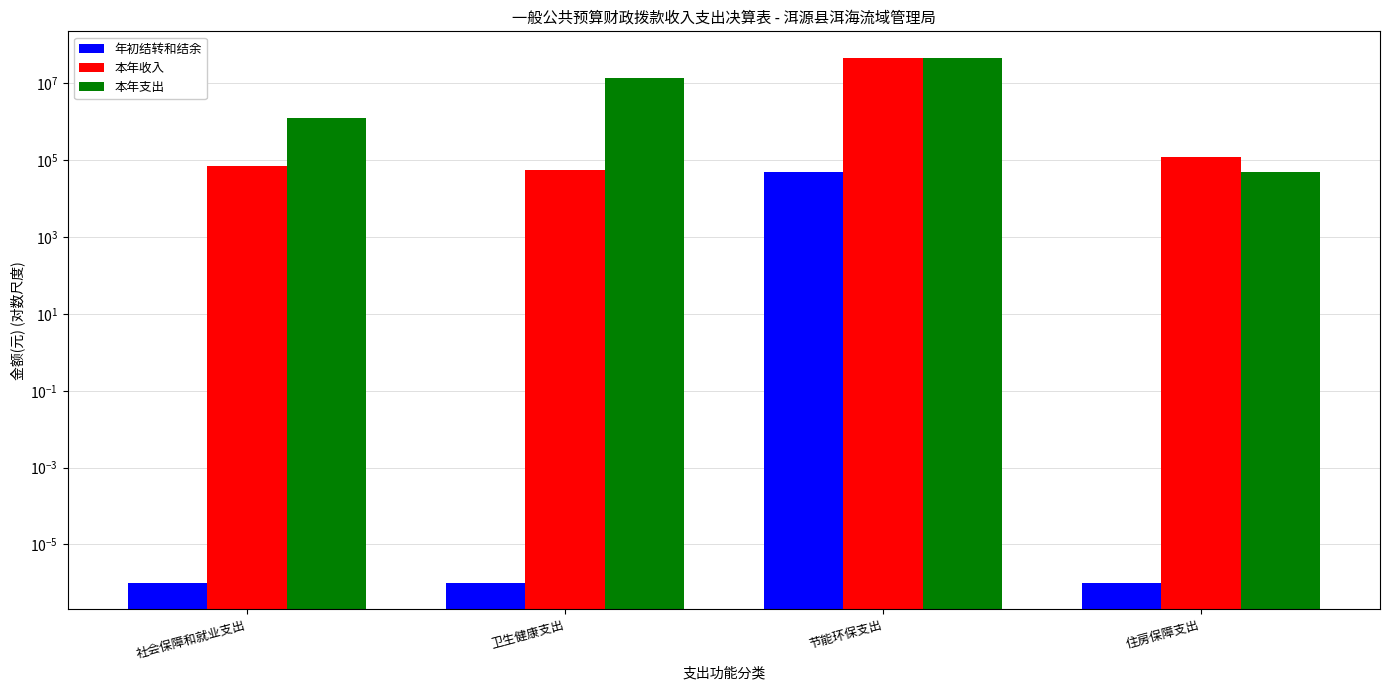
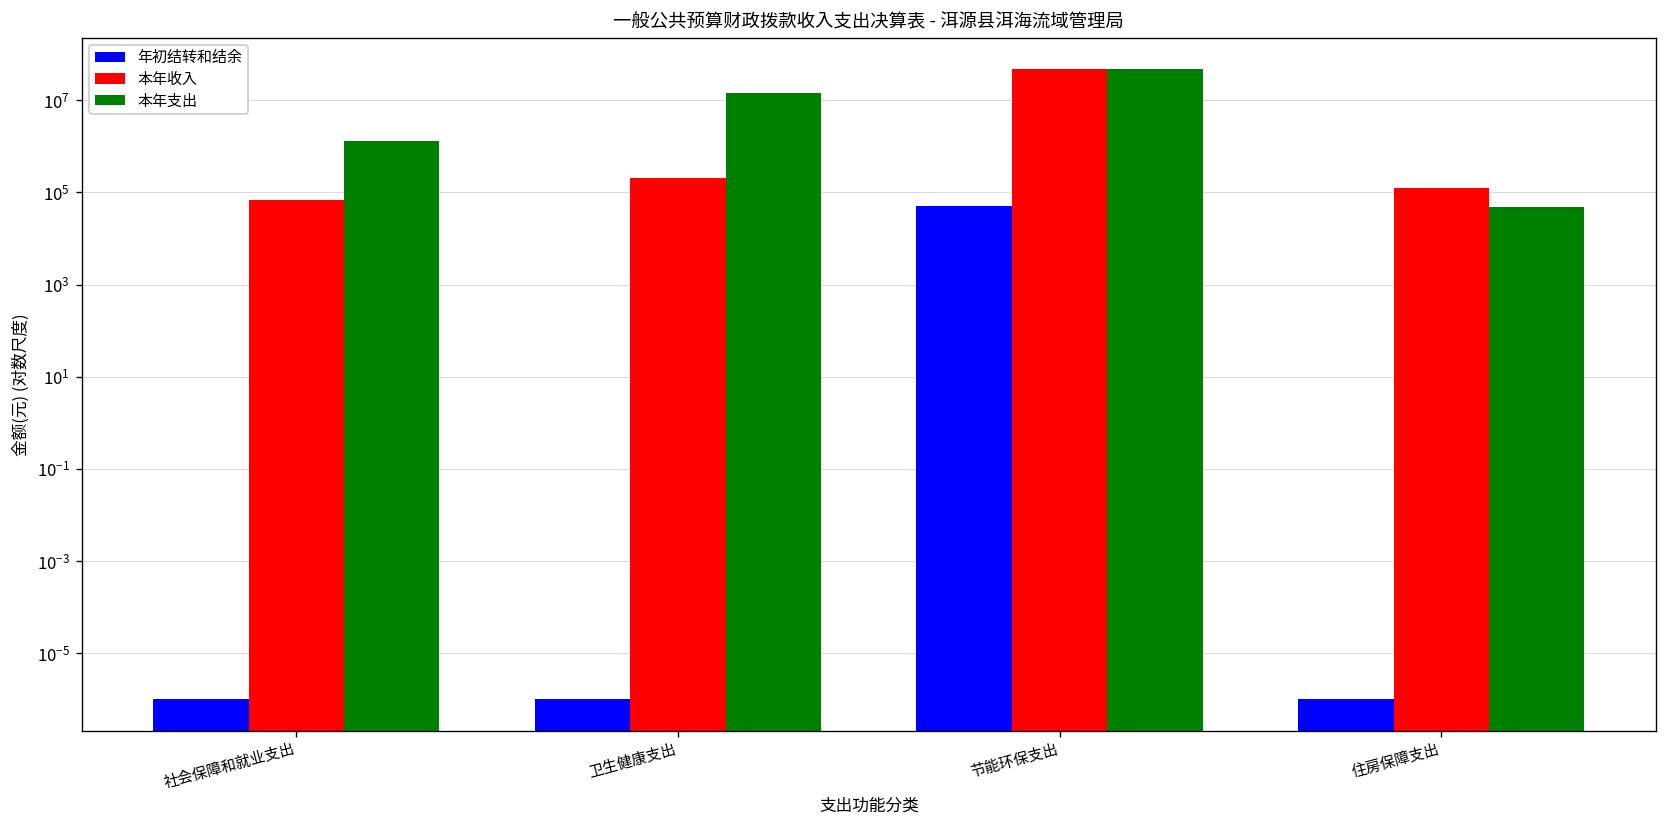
本年收入, 卫生健康支出: 60000 -> 200000
